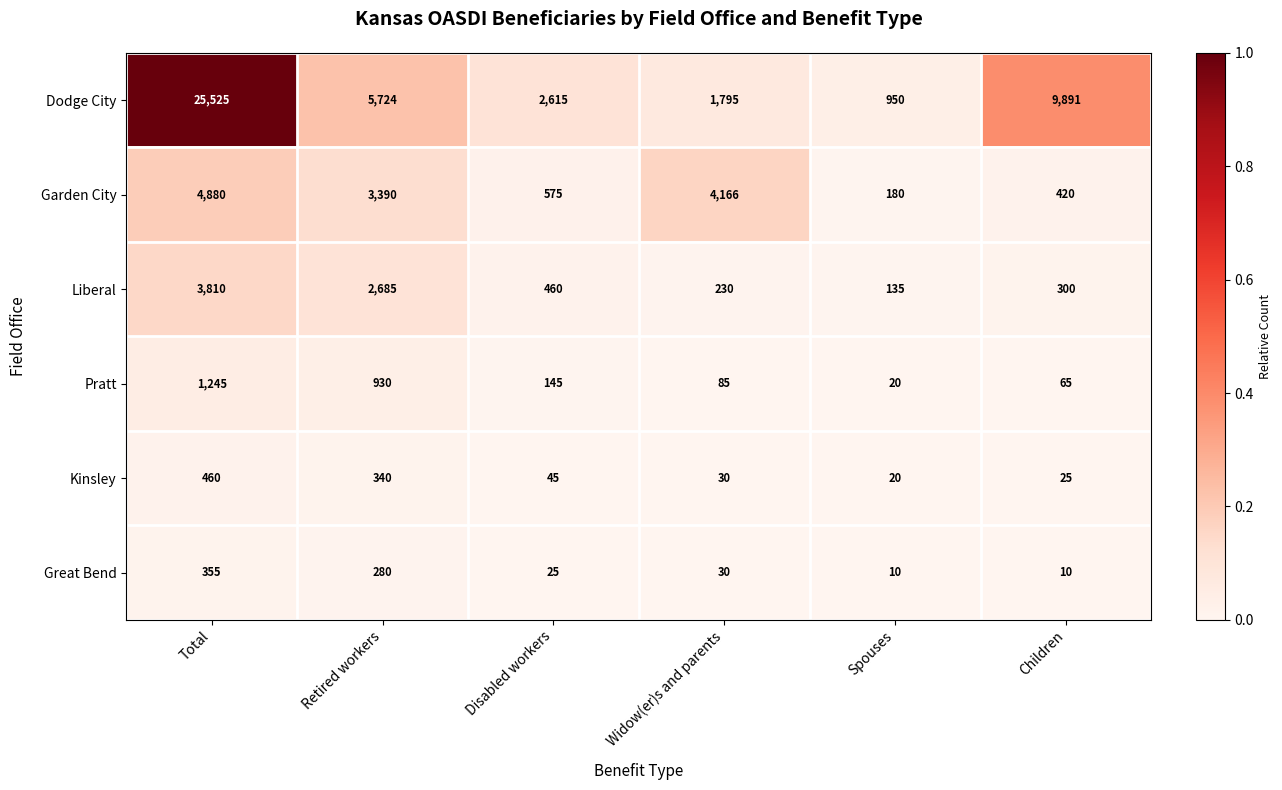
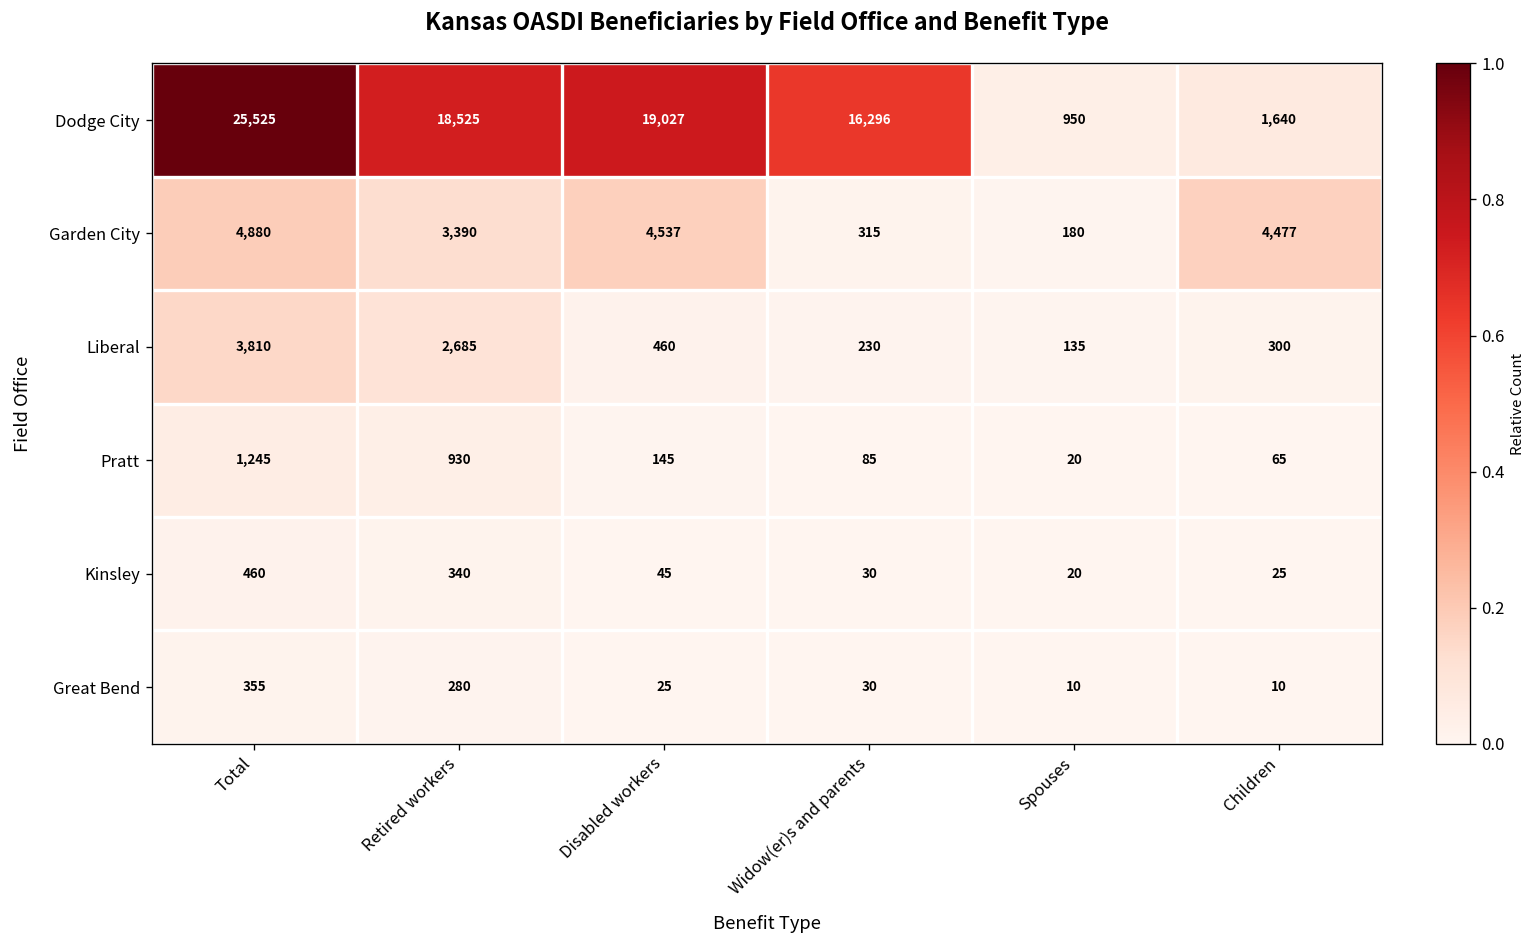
Dodge City, Retired workers: 5,724 -> 18,525
Dodge City, Disabled workers: 2,615 -> 19,027
Dodge City, Widow(er)s and parents: 1,795 -> 16,296
Dodge City, Children: 9,891 -> 1,640
Garden City, Disabled workers: 575 -> 4,537
Garden City, Widow(er)s and parents: 4,166 -> 315
Garden City, Children: 420 -> 4,477
